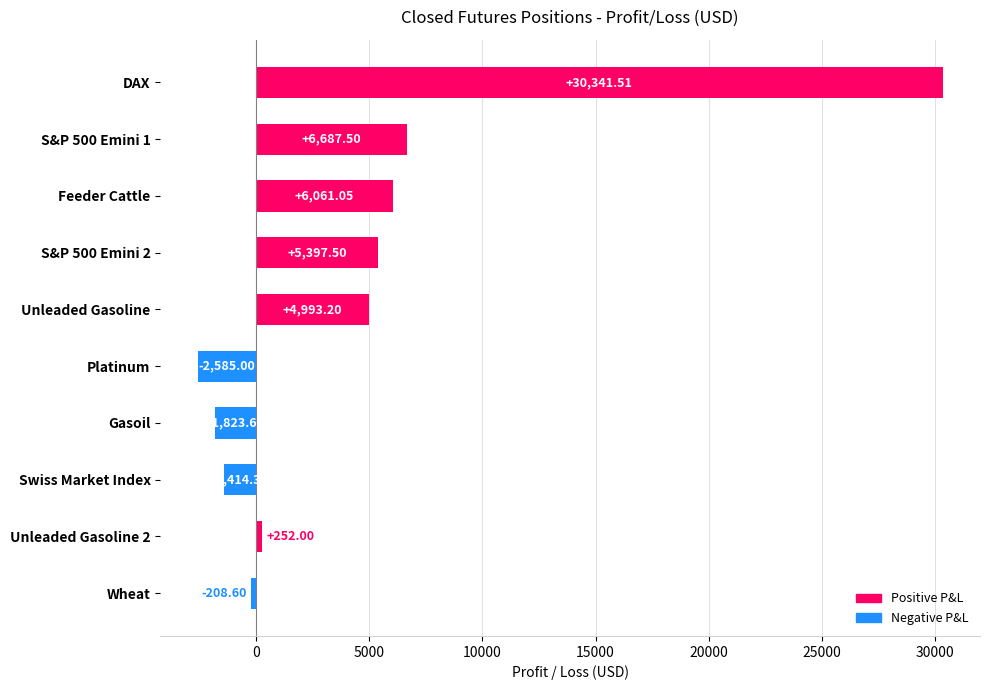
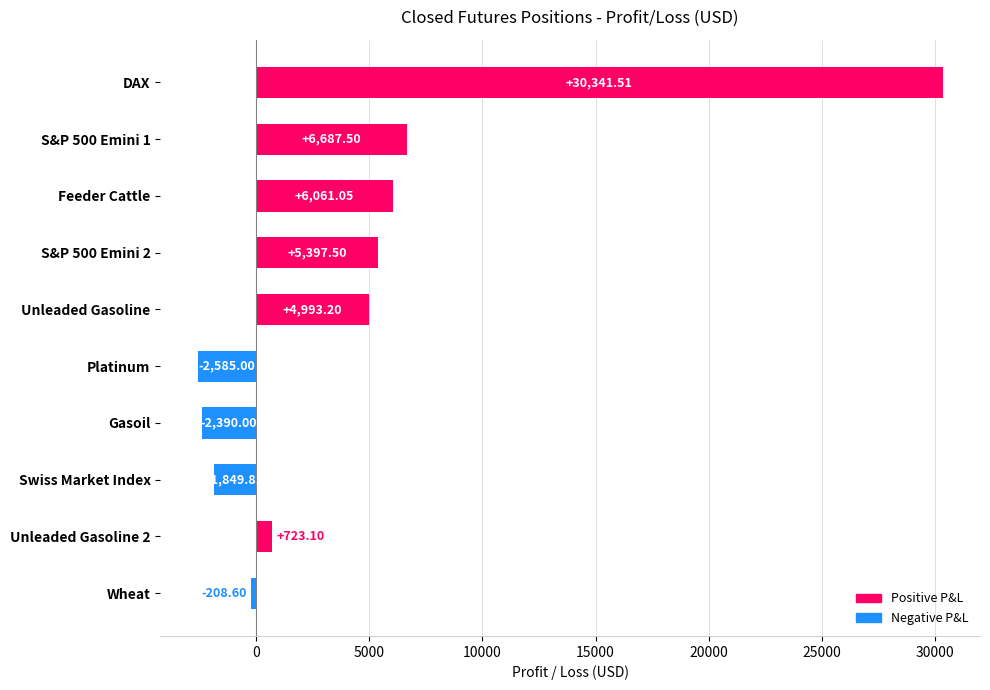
Gasoil: -1,823.60 -> -2,390.00
Swiss Market Index: -1,414.32 -> -1,849.81
Unleaded Gasoline 2: +252.00 -> +723.10
